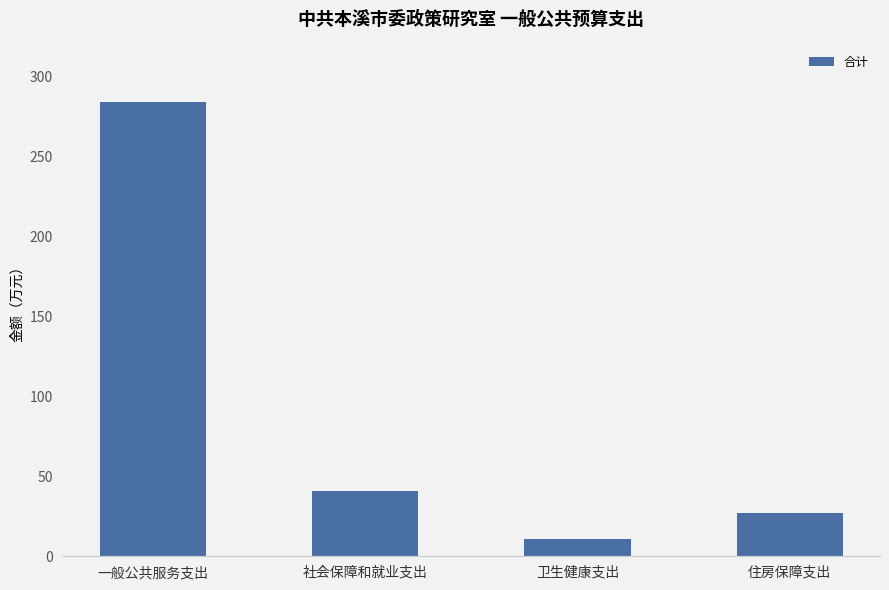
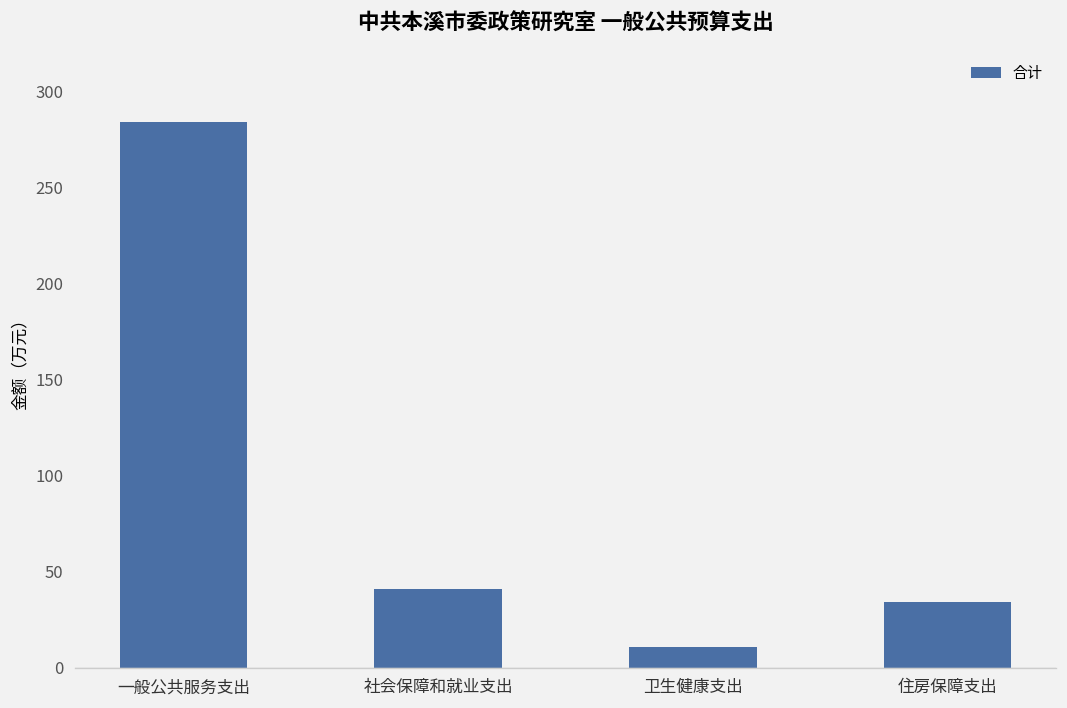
住房保障支出: 27 -> 34
